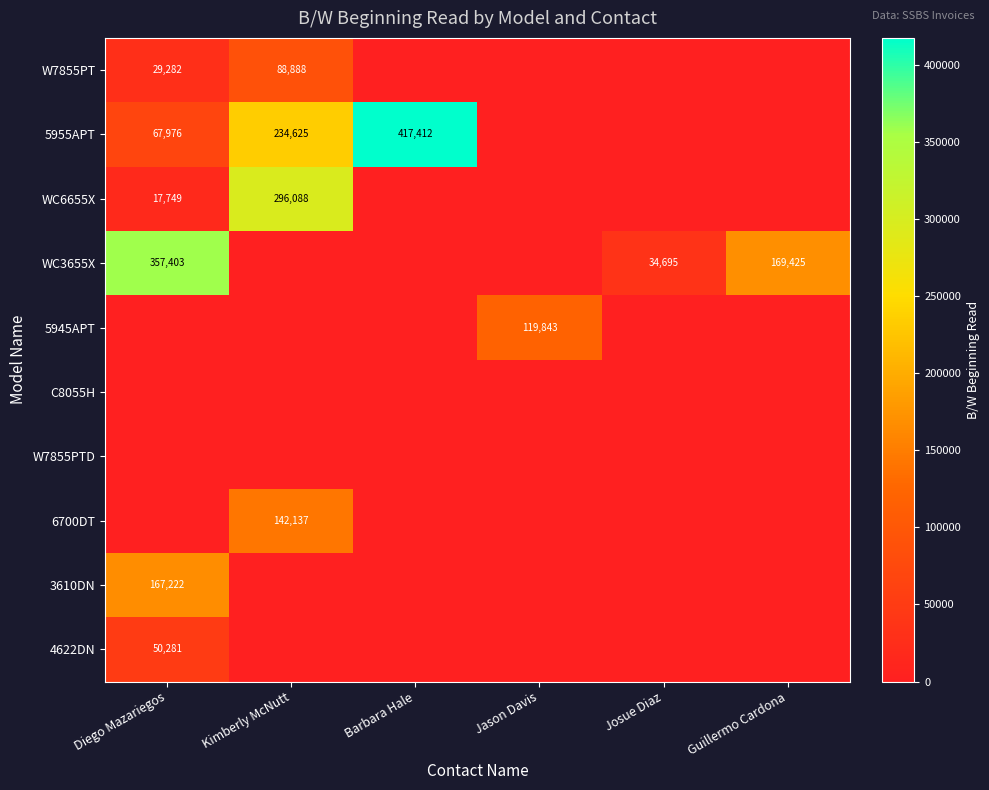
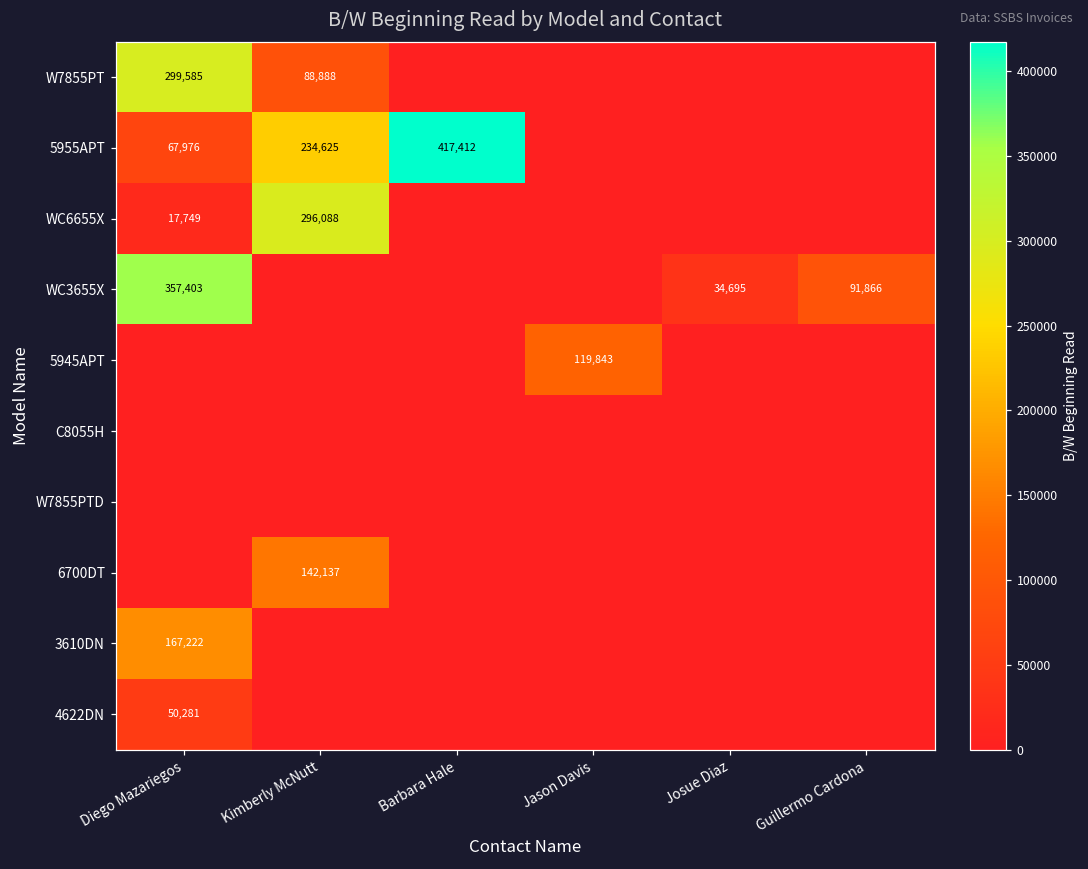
W7855PT, Diego Mazariegos: 29,282 -> 299,585
WC3655X, Guillermo Cardona: 169,425 -> 91,866
